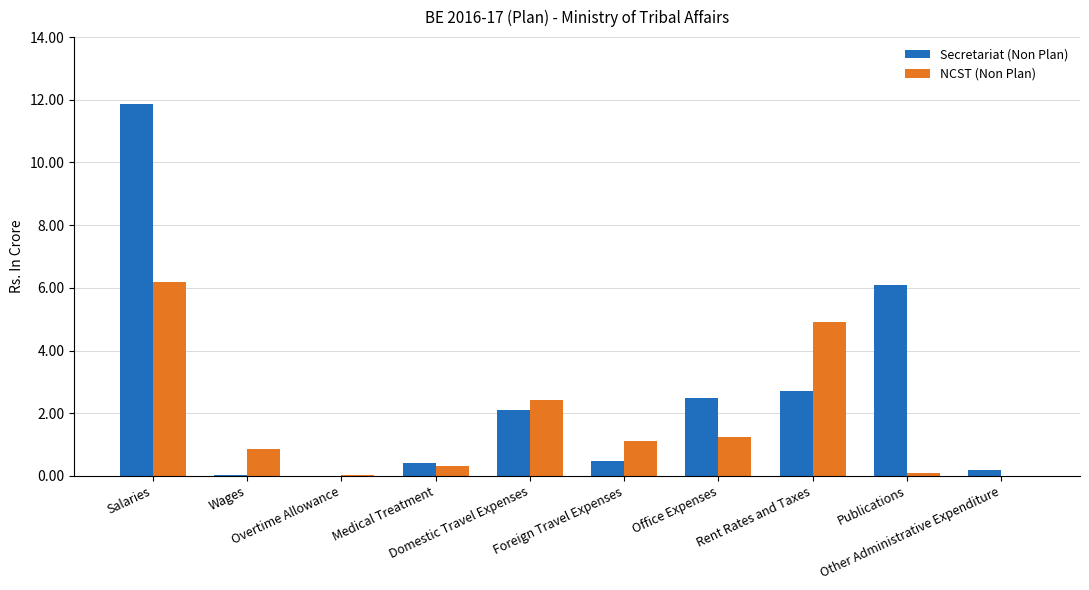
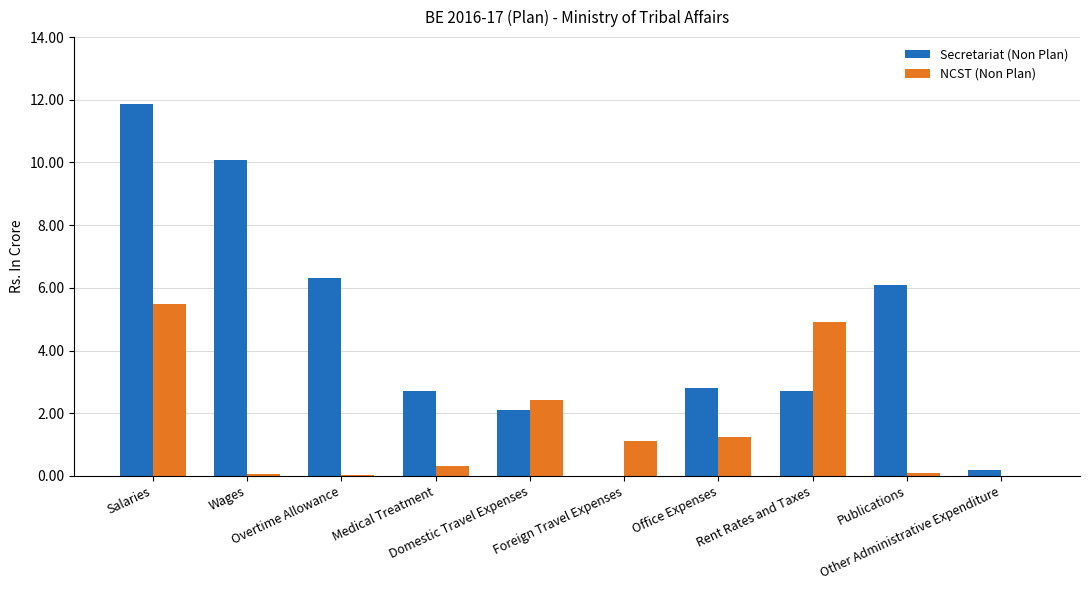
NCST (Non Plan), Salaries: 6.2 -> 5.5
Secretariat (Non Plan), Wages: 0.0 -> 10.1
NCST (Non Plan), Wages: 0.9 -> 0.1
Secretariat (Non Plan), Overtime Allowance: 0.0 -> 6.3
Secretariat (Non Plan), Medical Treatment: 0.4 -> 2.7
Secretariat (Non Plan), Foreign Travel Expenses: 0.5 -> 0.0
Secretariat (Non Plan), Office Expenses: 2.5 -> 2.8
